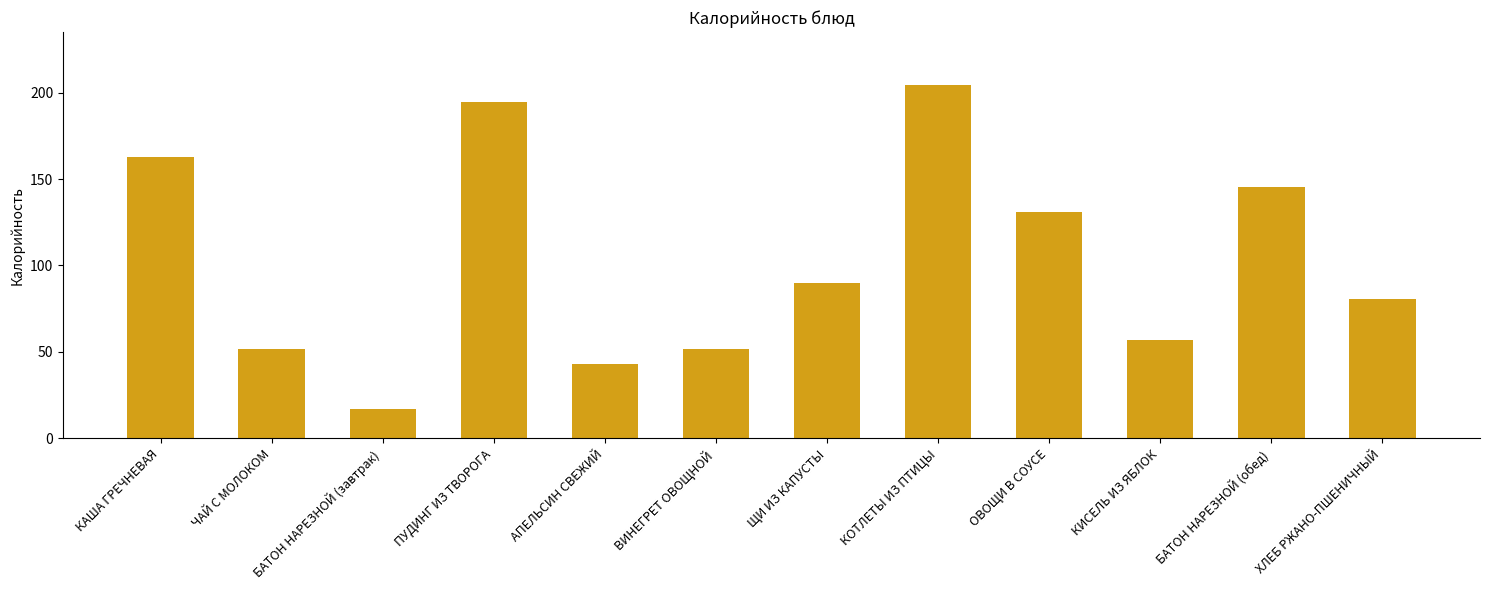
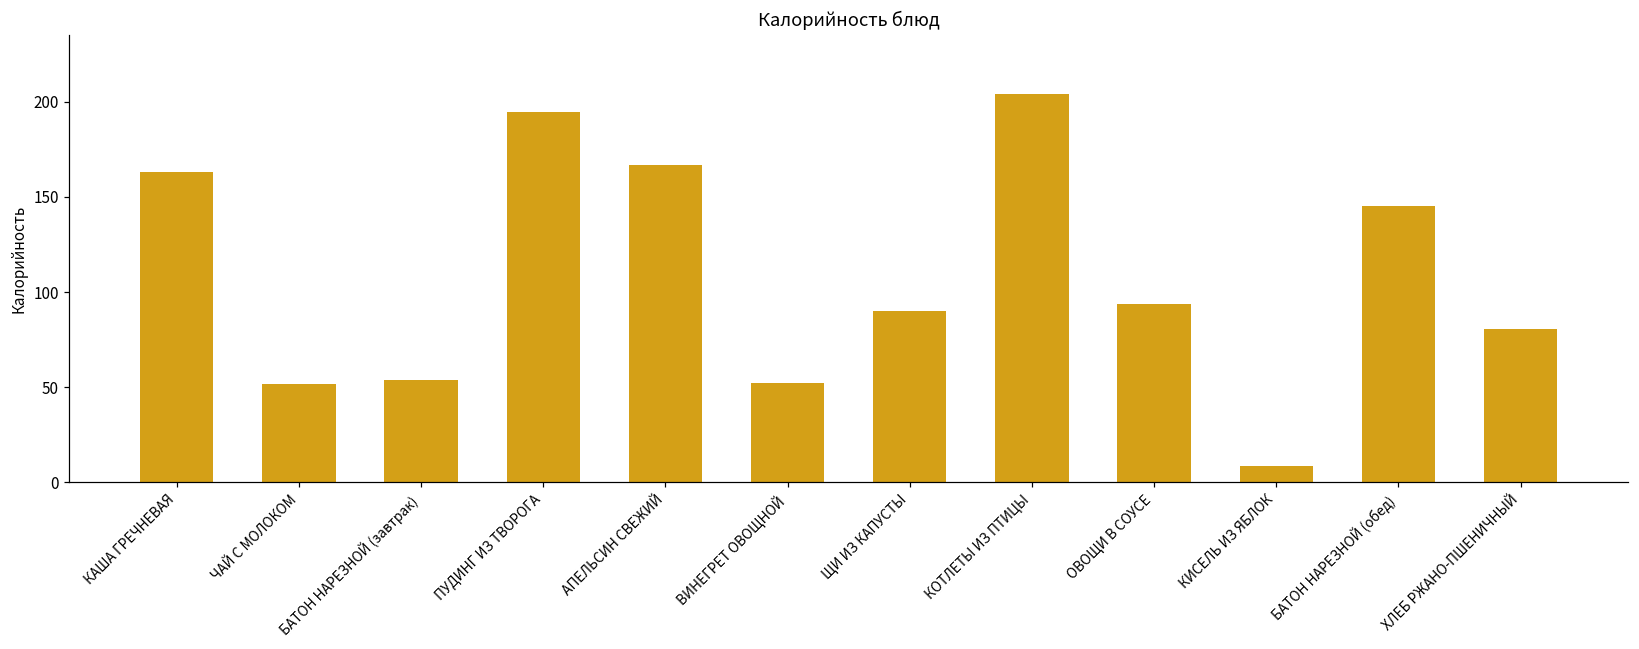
БАТОН НАРЕЗНОЙ (завтрак): 17 -> 54
АПЕЛЬСИН СВЕЖИЙ: 43 -> 167
ОВОЩИ В СОУСЕ: 131 -> 94
КИСЕЛЬ ИЗ ЯБЛОК: 57 -> 9
